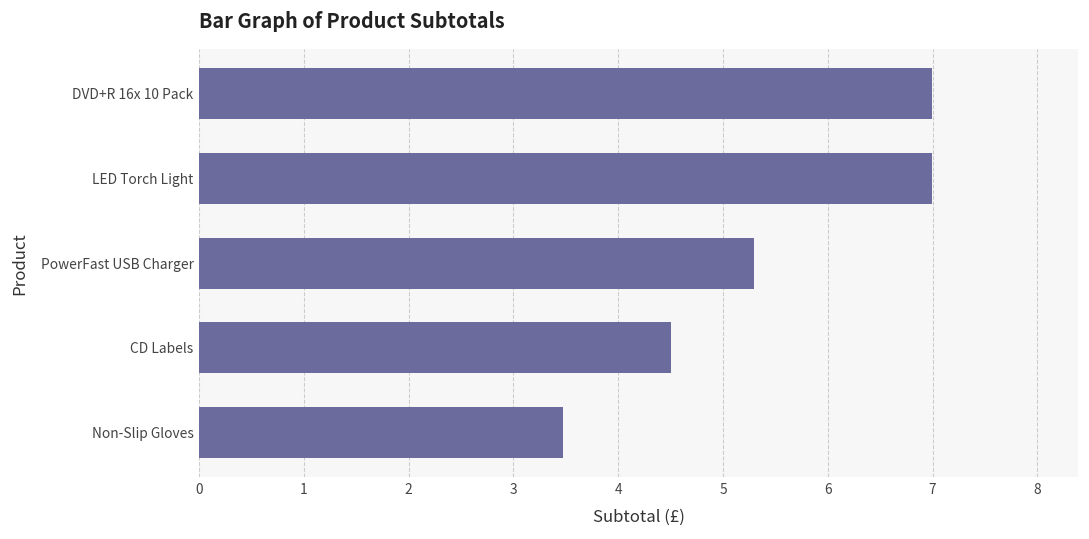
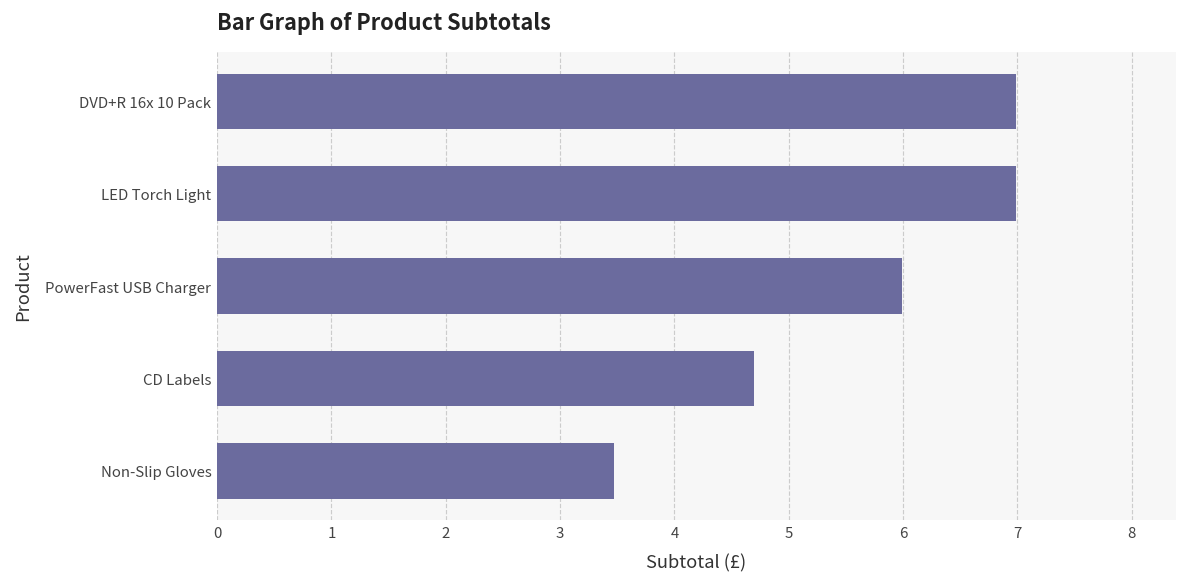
PowerFast USB Charger: 5.3 -> 6.0
CD Labels: 4.5 -> 4.7
